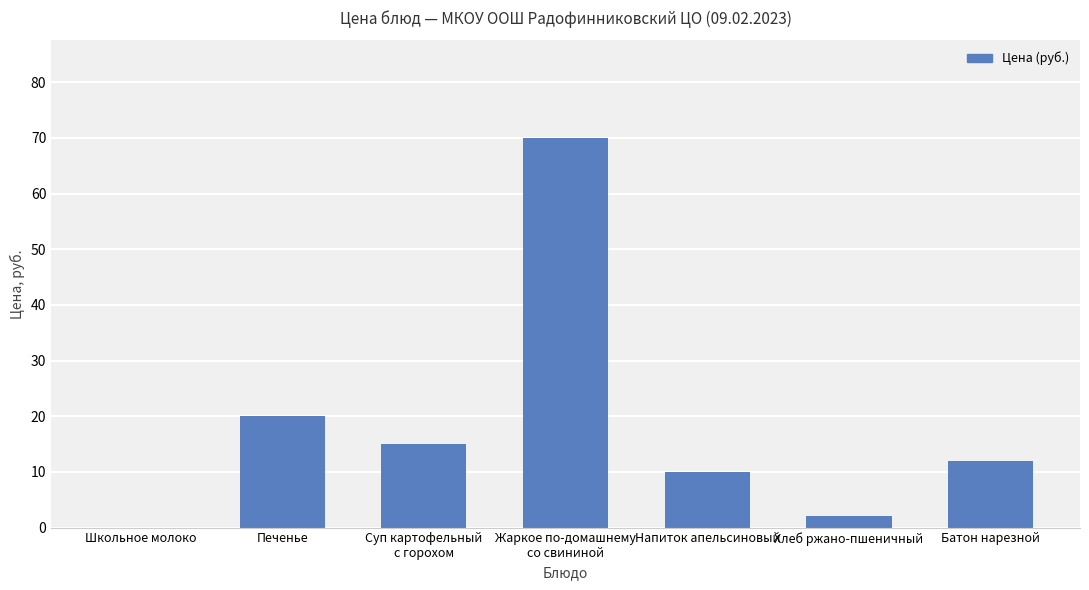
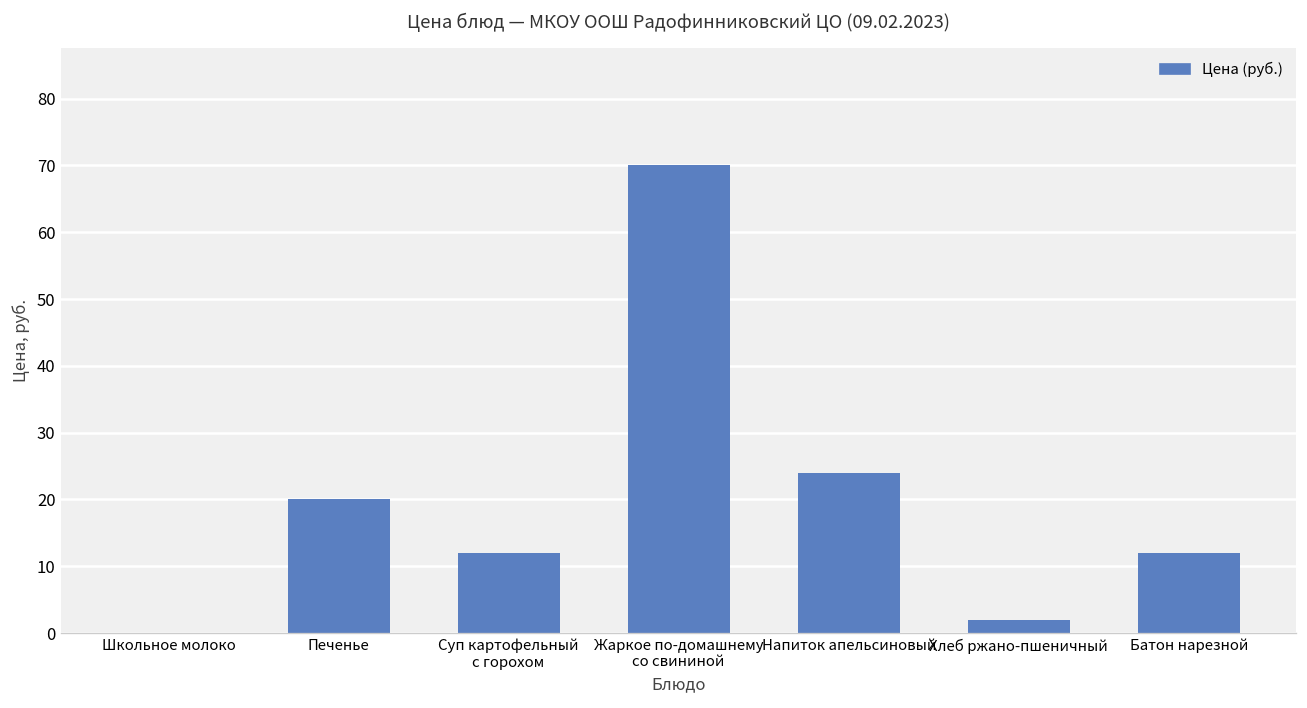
Суп картофельный с горохом: 15 -> 12
Напиток апельсиновый: 10 -> 24
